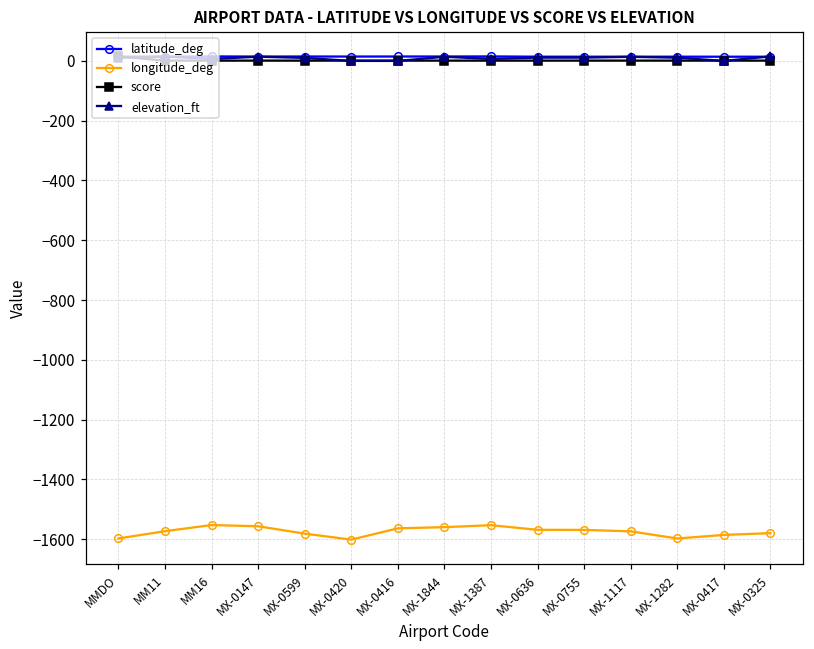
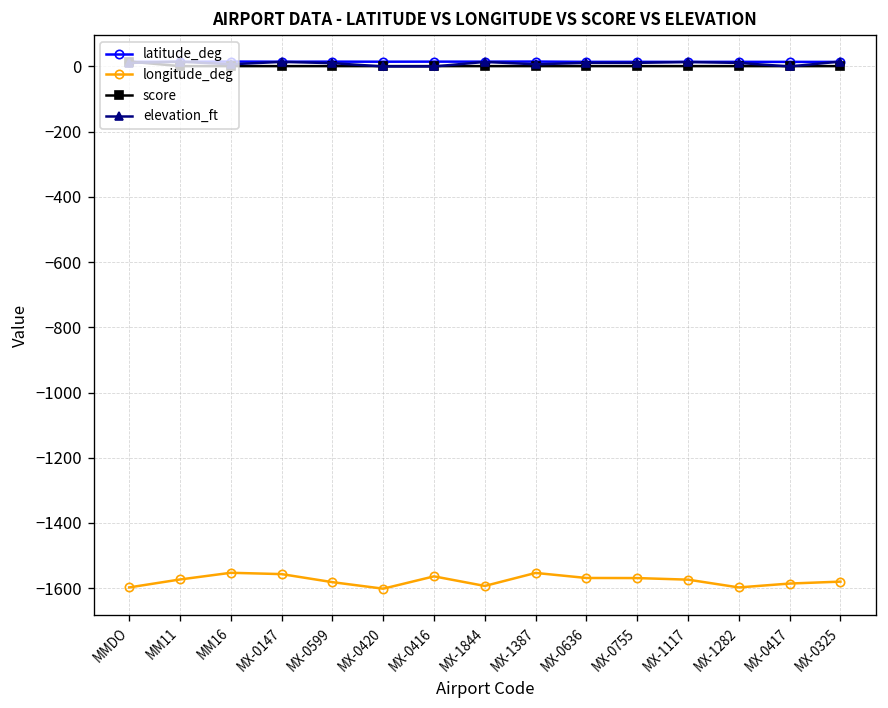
longitude_deg, MX-1844: -1560 -> -1590
